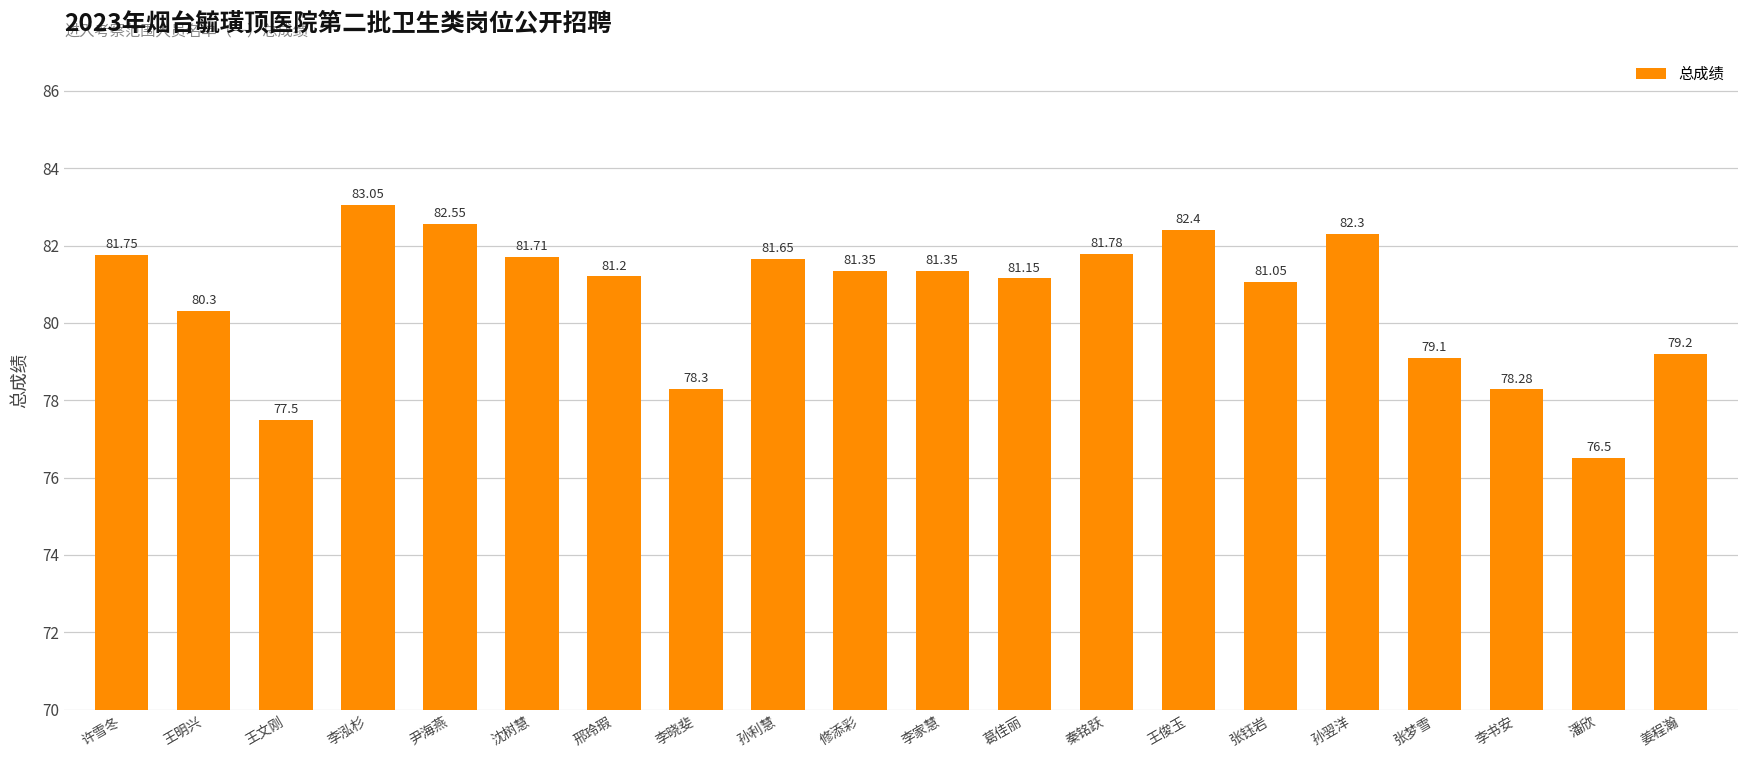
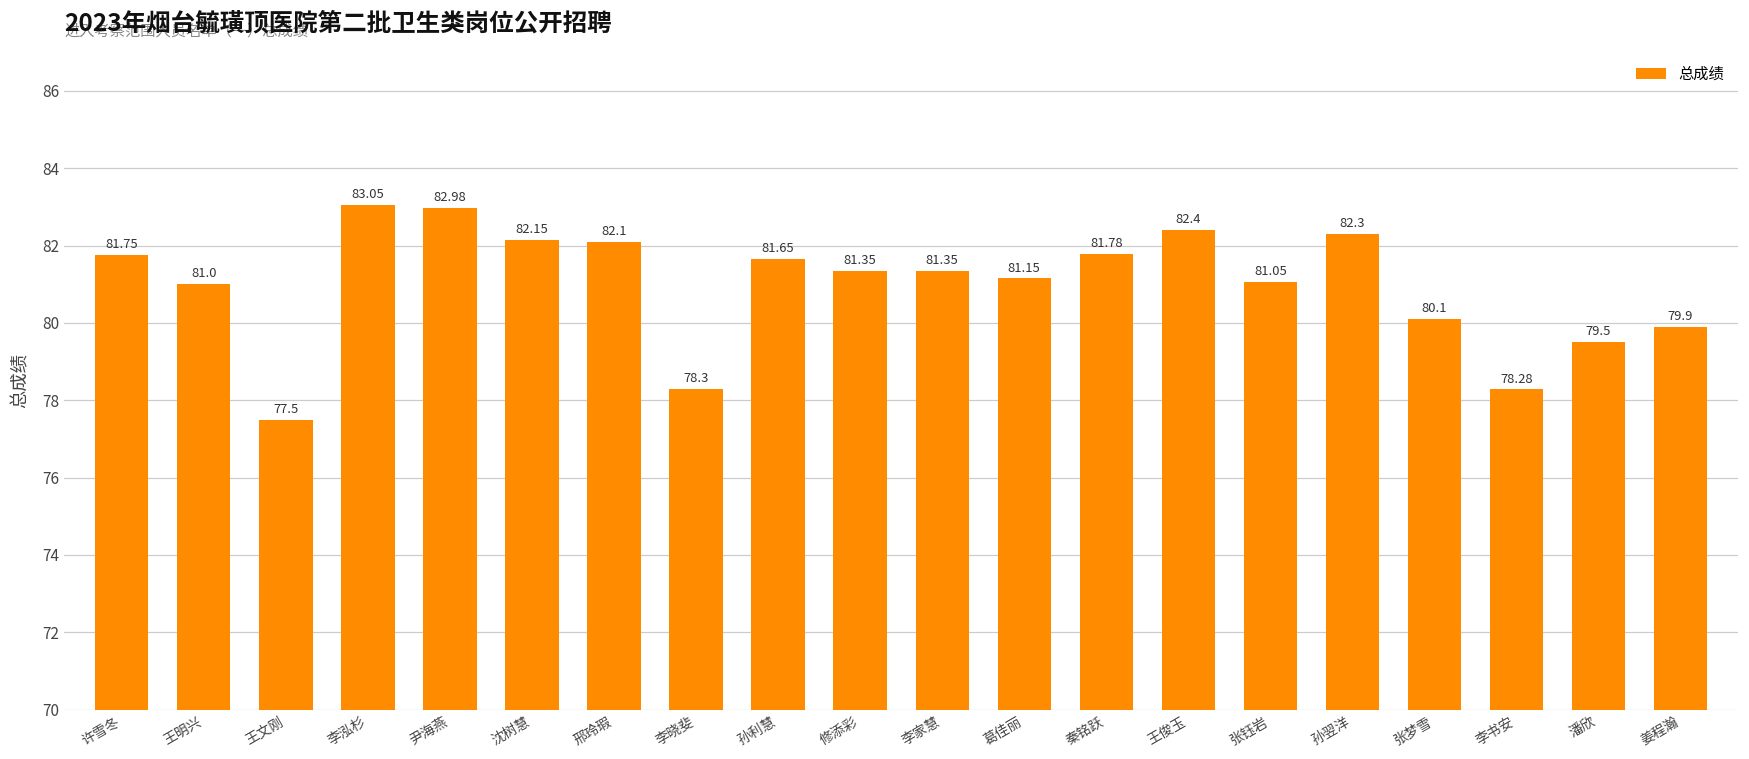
王明兴: 80.3 -> 81.0
尹海燕: 82.55 -> 82.98
沈树慧: 81.71 -> 82.15
邢玲瑕: 81.2 -> 82.1
张梦雪: 79.1 -> 80.1
潘欣: 76.5 -> 79.5
姜程瀚: 79.2 -> 79.9
